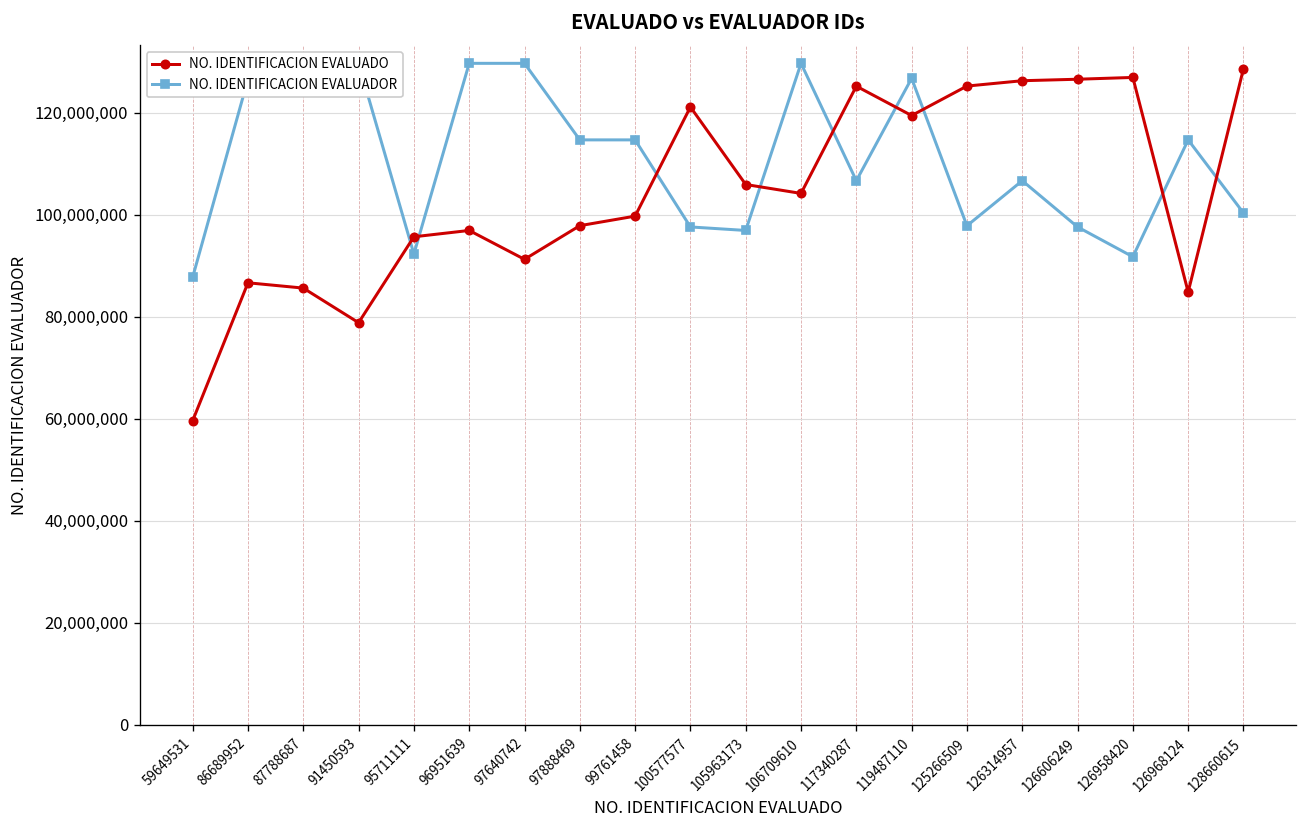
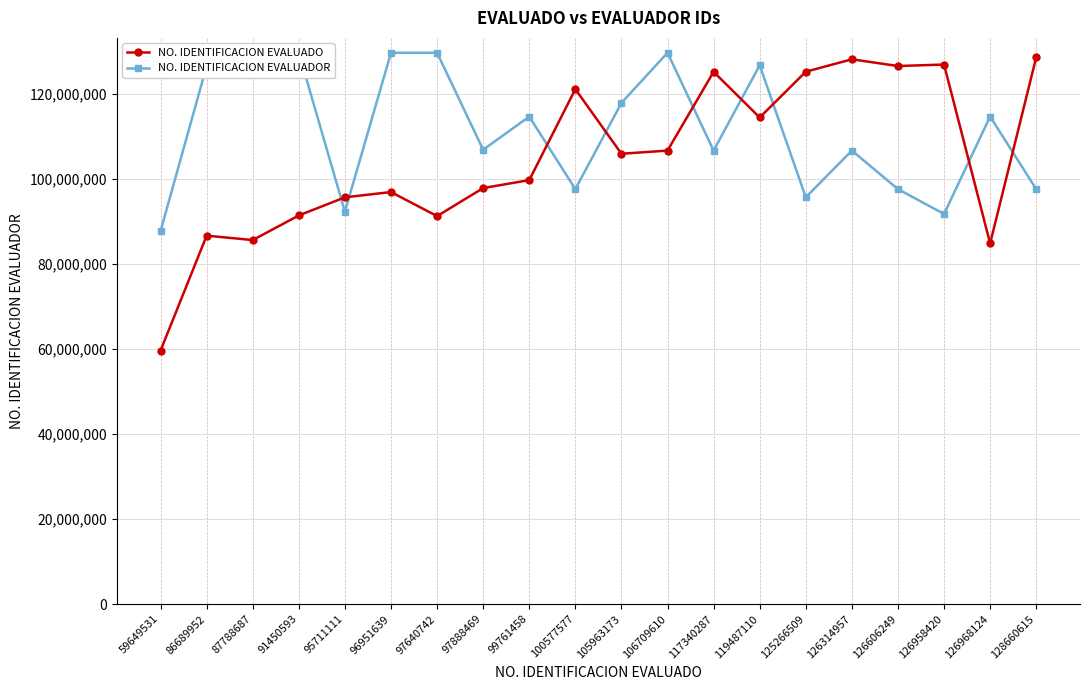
NO. IDENTIFICACION EVALUADO, 91450593: 79,000,000 -> 91,000,000
NO. IDENTIFICACION EVALUADOR, 97888469: 115,000,000 -> 107,000,000
NO. IDENTIFICACION EVALUADOR, 105963173: 97,000,000 -> 118,000,000
NO. IDENTIFICACION EVALUADO, 106709610: 104,000,000 -> 107,000,000
NO. IDENTIFICACION EVALUADO, 119487110: 119,000,000 -> 114,000,000
NO. IDENTIFICACION EVALUADOR, 125266509: 98,000,000 -> 96,000,000
NO. IDENTIFICACION EVALUADO, 126314957: 126,000,000 -> 128,000,000
NO. IDENTIFICACION EVALUADOR, 128660615: 100,000,000 -> 98,000,000
